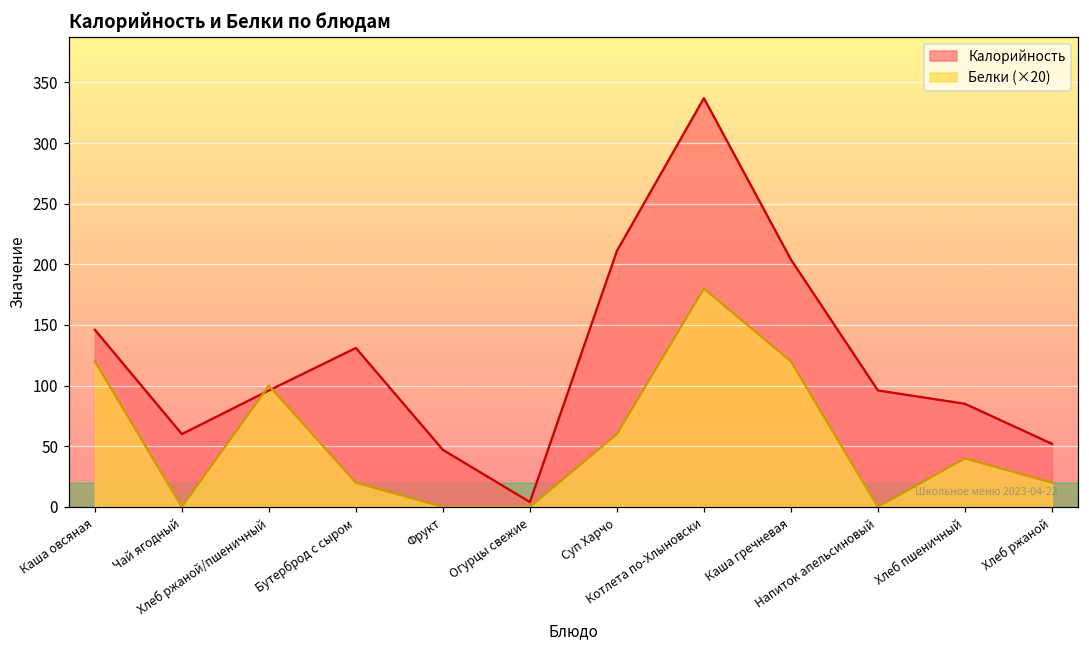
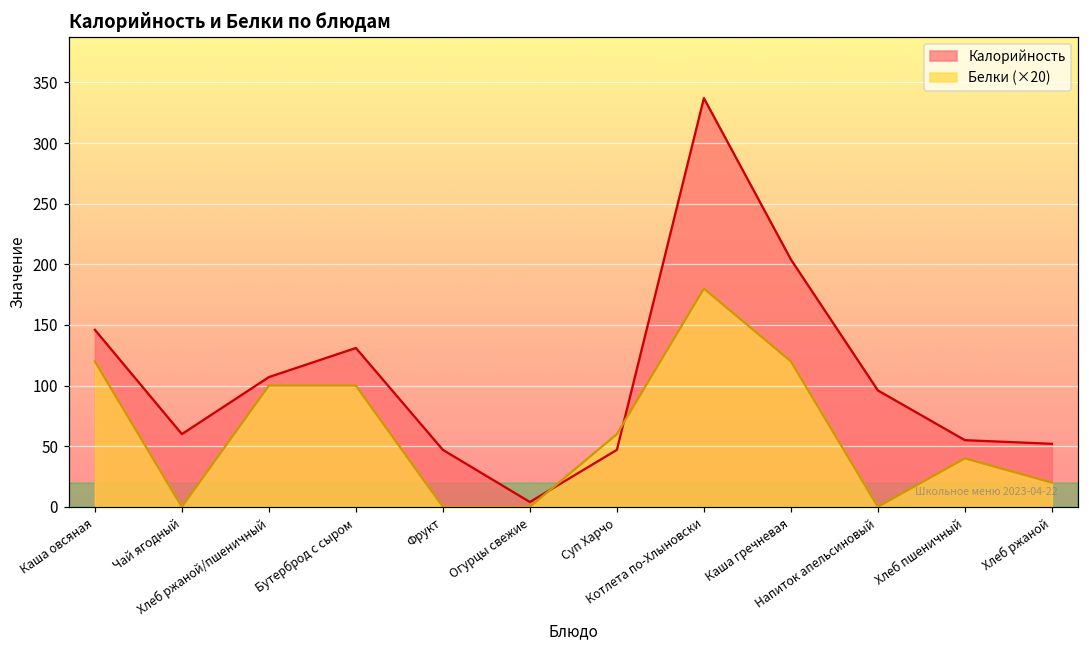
Калорийность, Хлеб ржаной/пшеничный: 96 -> 107
Белки (×20), Бутерброд с сыром: 20 -> 100
Калорийность, Суп Харчо: 211 -> 47
Калорийность, Хлеб пшеничный: 85 -> 55
